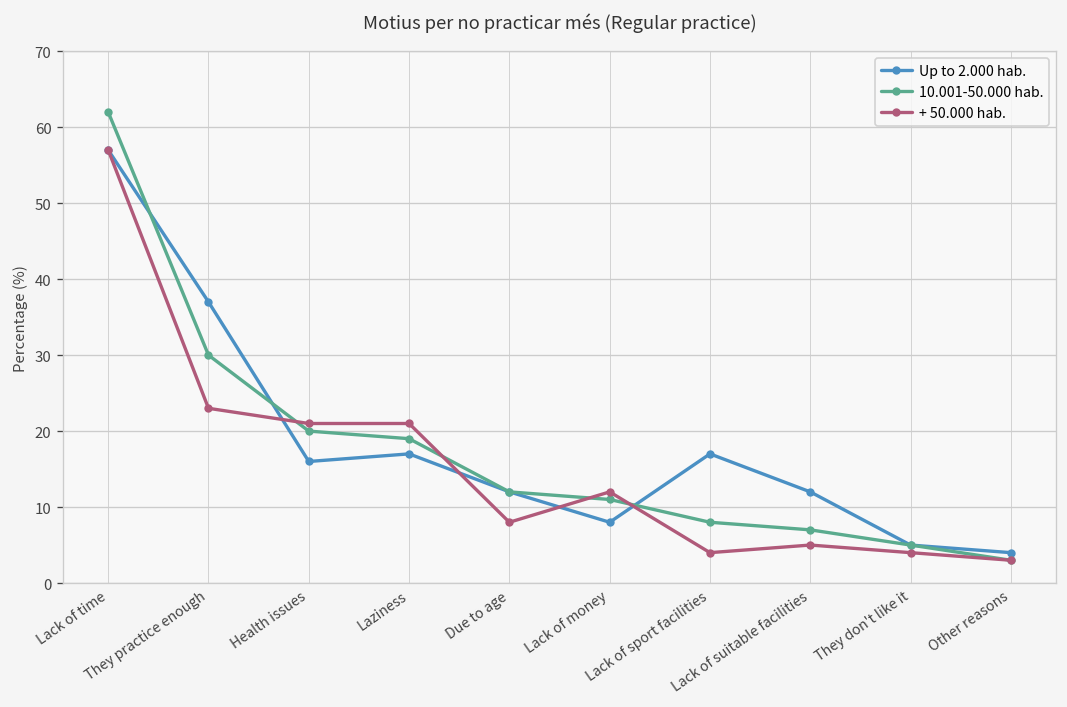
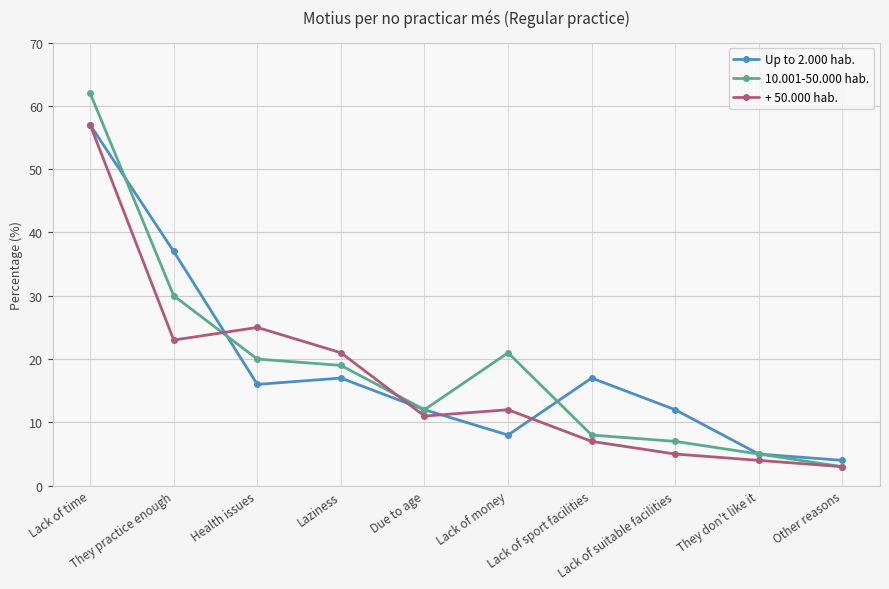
+ 50.000 hab., Health issues: 21 -> 25
+ 50.000 hab., Due to age: 8 -> 11
10.001-50.000 hab., Lack of money: 11 -> 21
+ 50.000 hab., Lack of sport facilities: 4 -> 7
